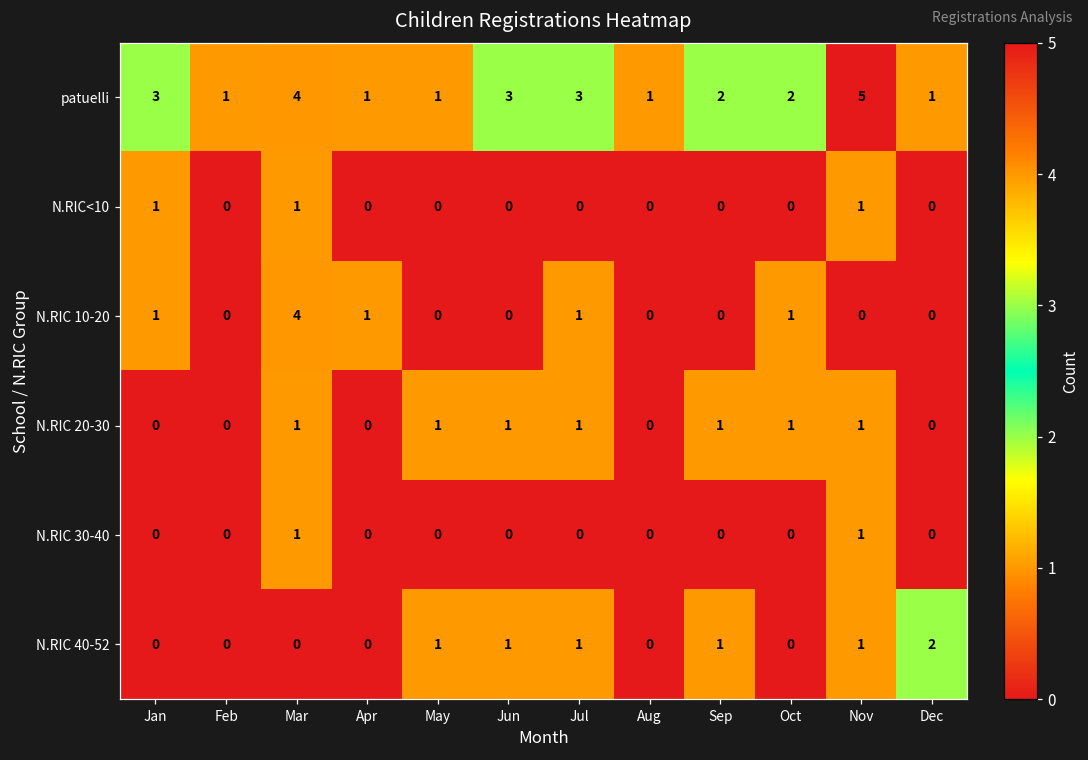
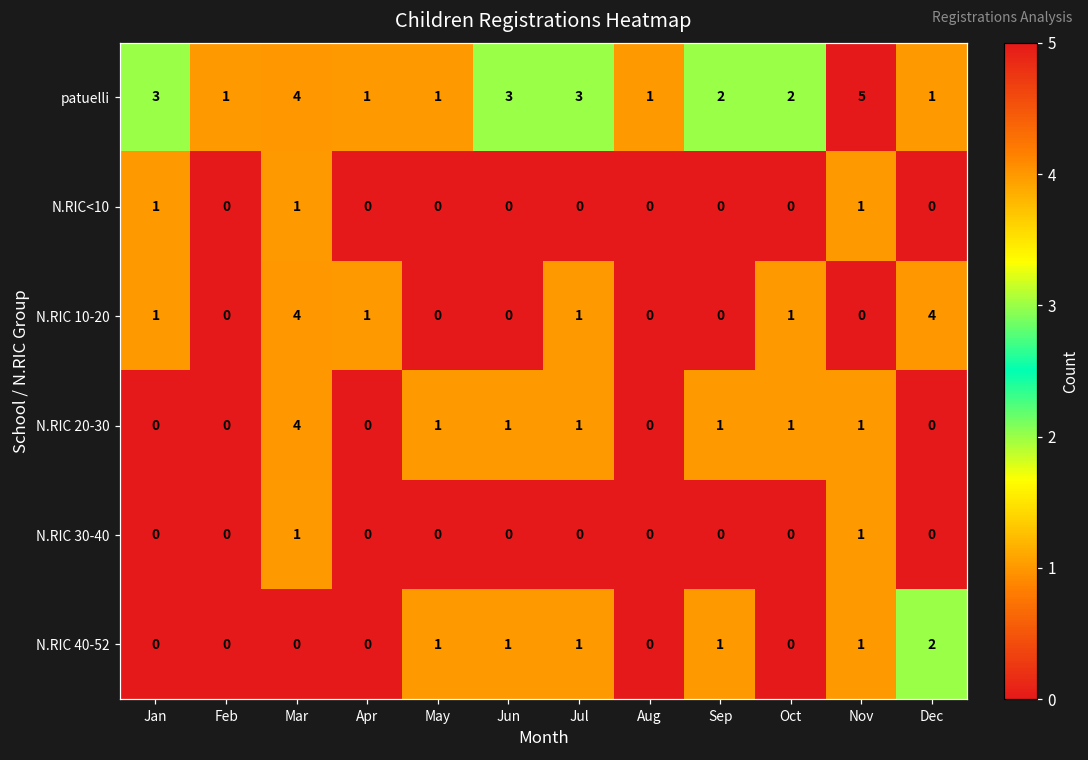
N.RIC 10-20, Dec: 0 -> 4
N.RIC 20-30, Mar: 1 -> 4
